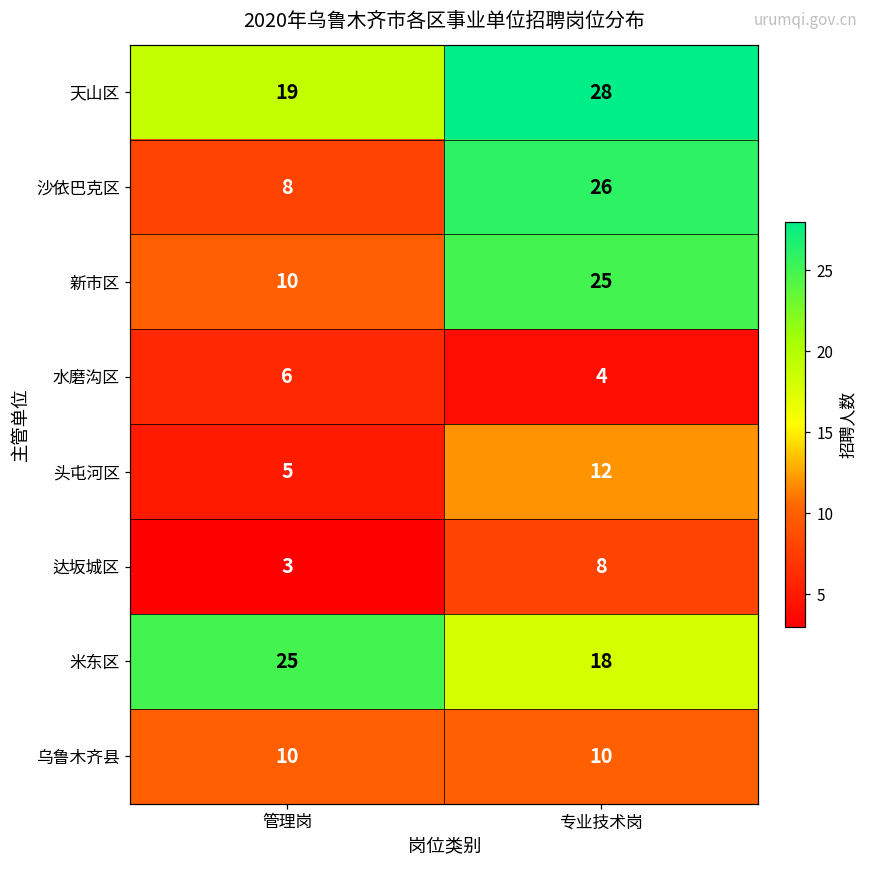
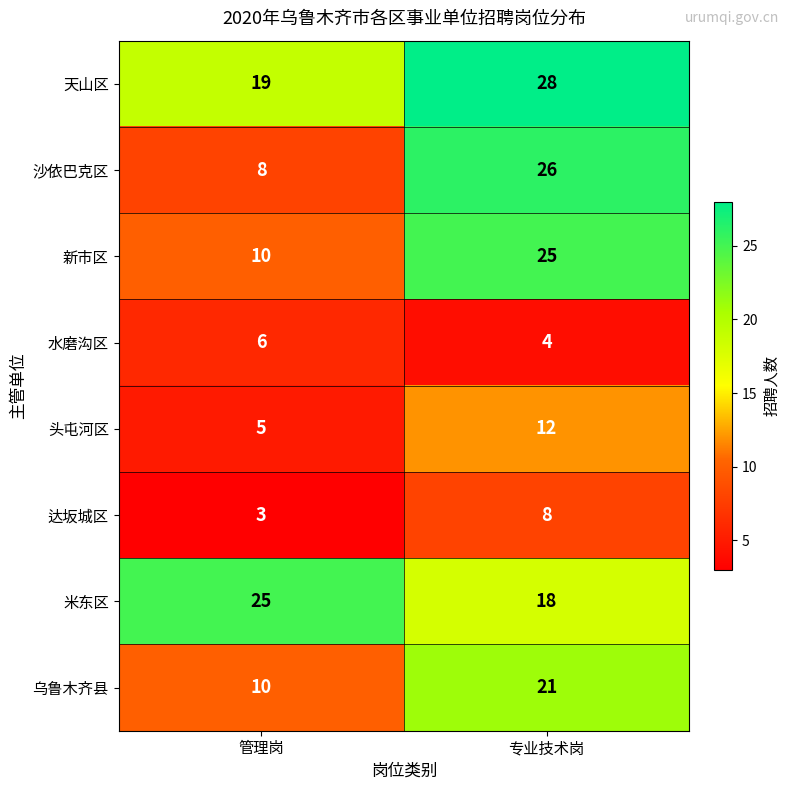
乌鲁木齐县, 专业技术岗: 10 -> 21
